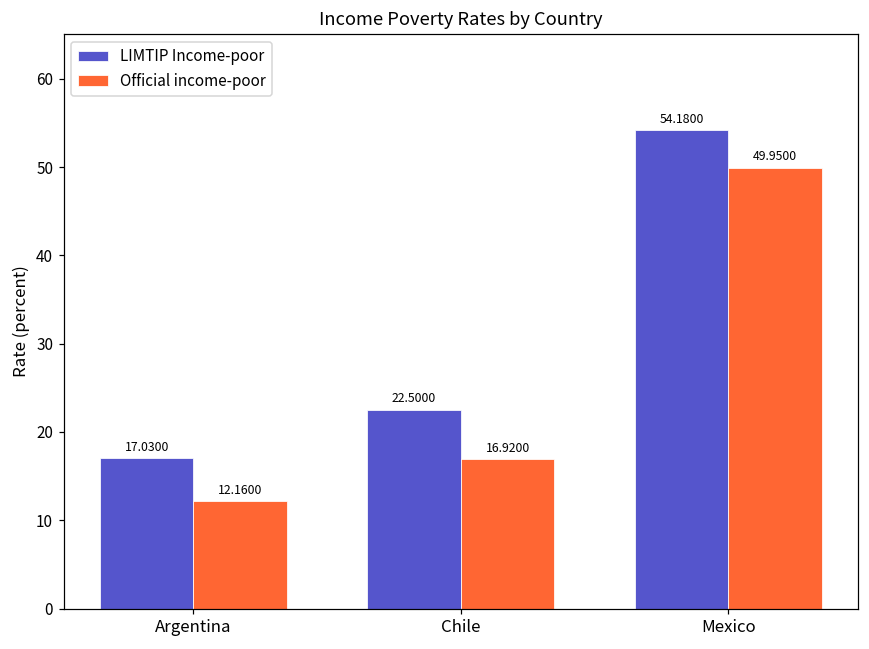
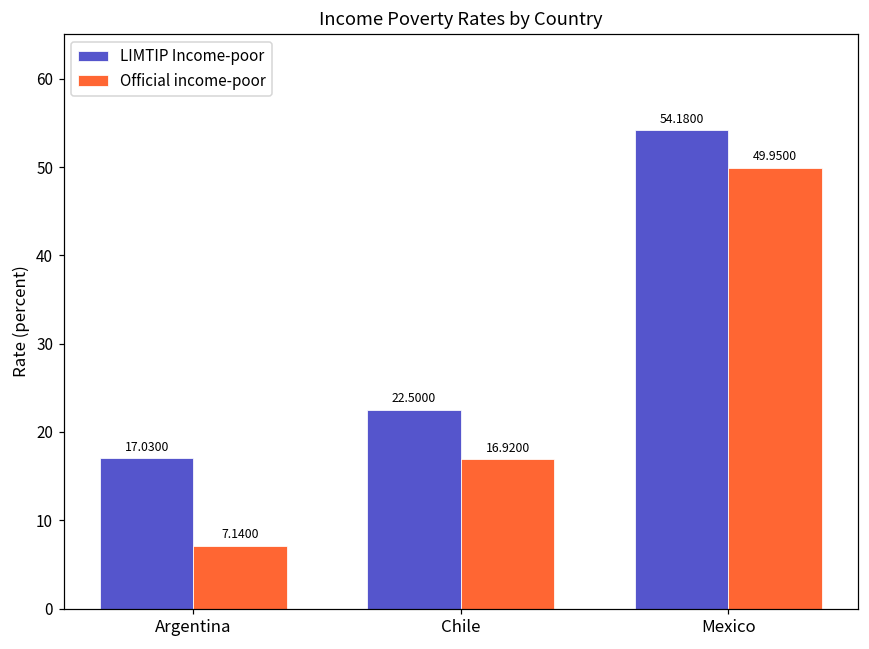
Official income-poor, Argentina: 12.1600 -> 7.1400
